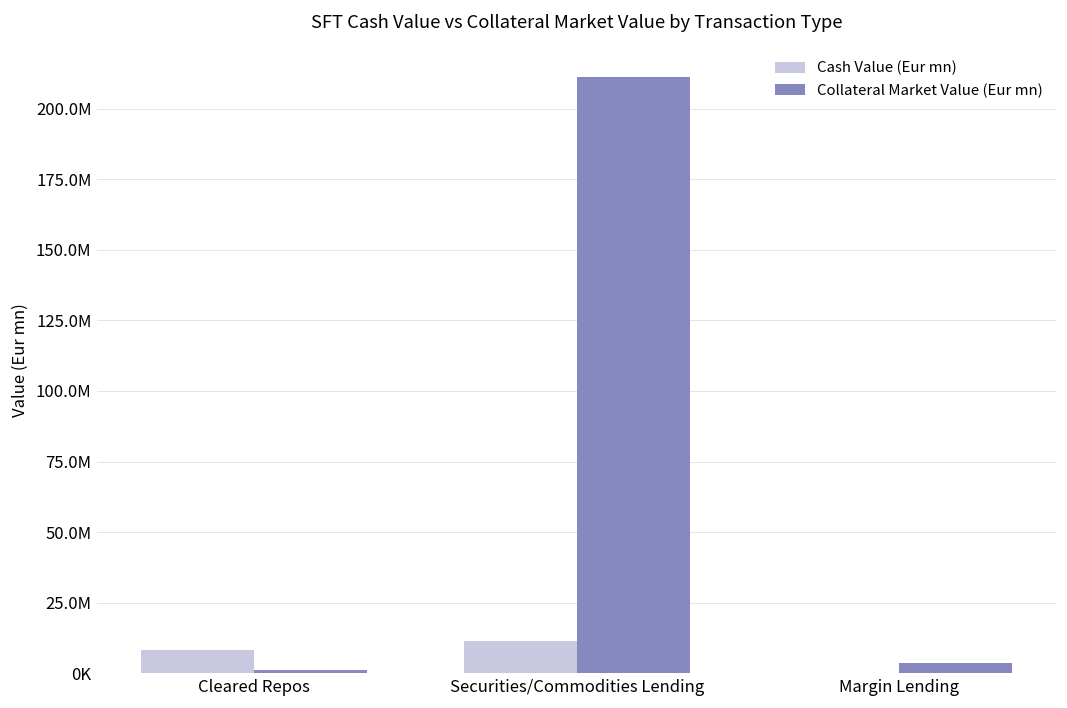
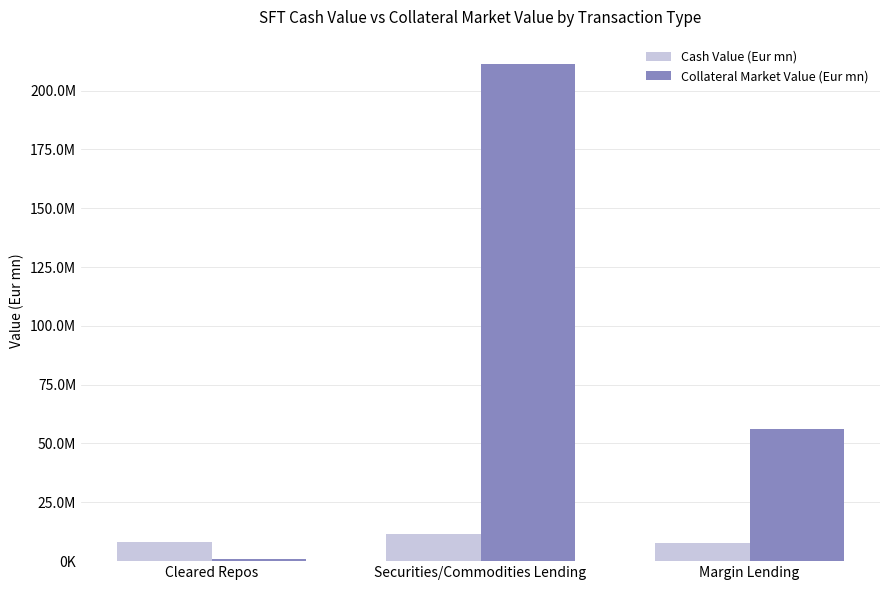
Cash Value (Eur mn), Margin Lending: 0 -> 8000000
Collateral Market Value (Eur mn), Margin Lending: 4000000 -> 56000000
